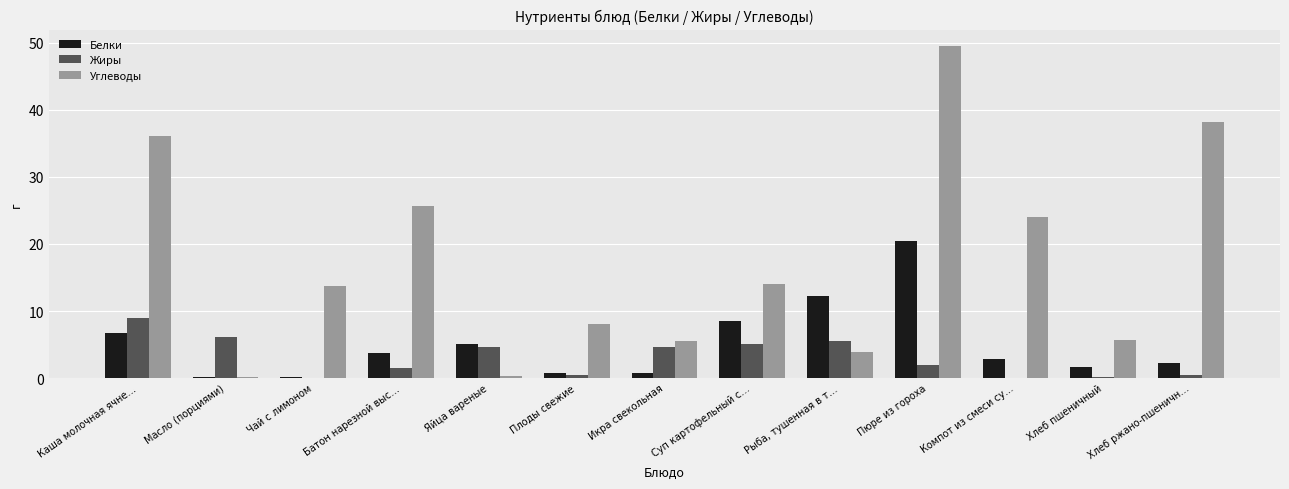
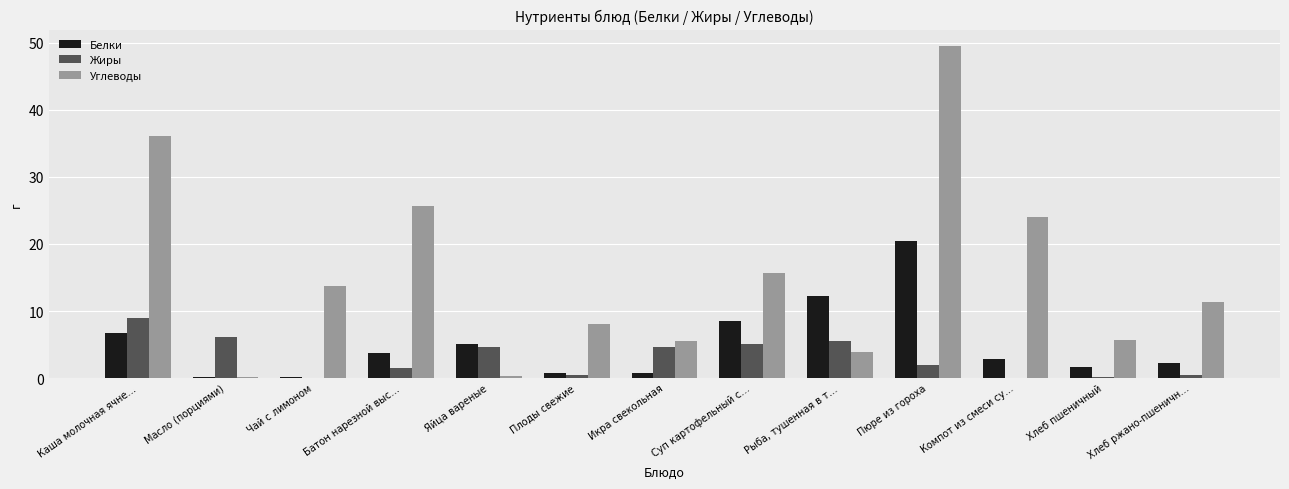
Углеводы, Суп картофельный с…: 14 -> 16
Углеводы, Хлеб ржано-пшеничн…: 38 -> 11
